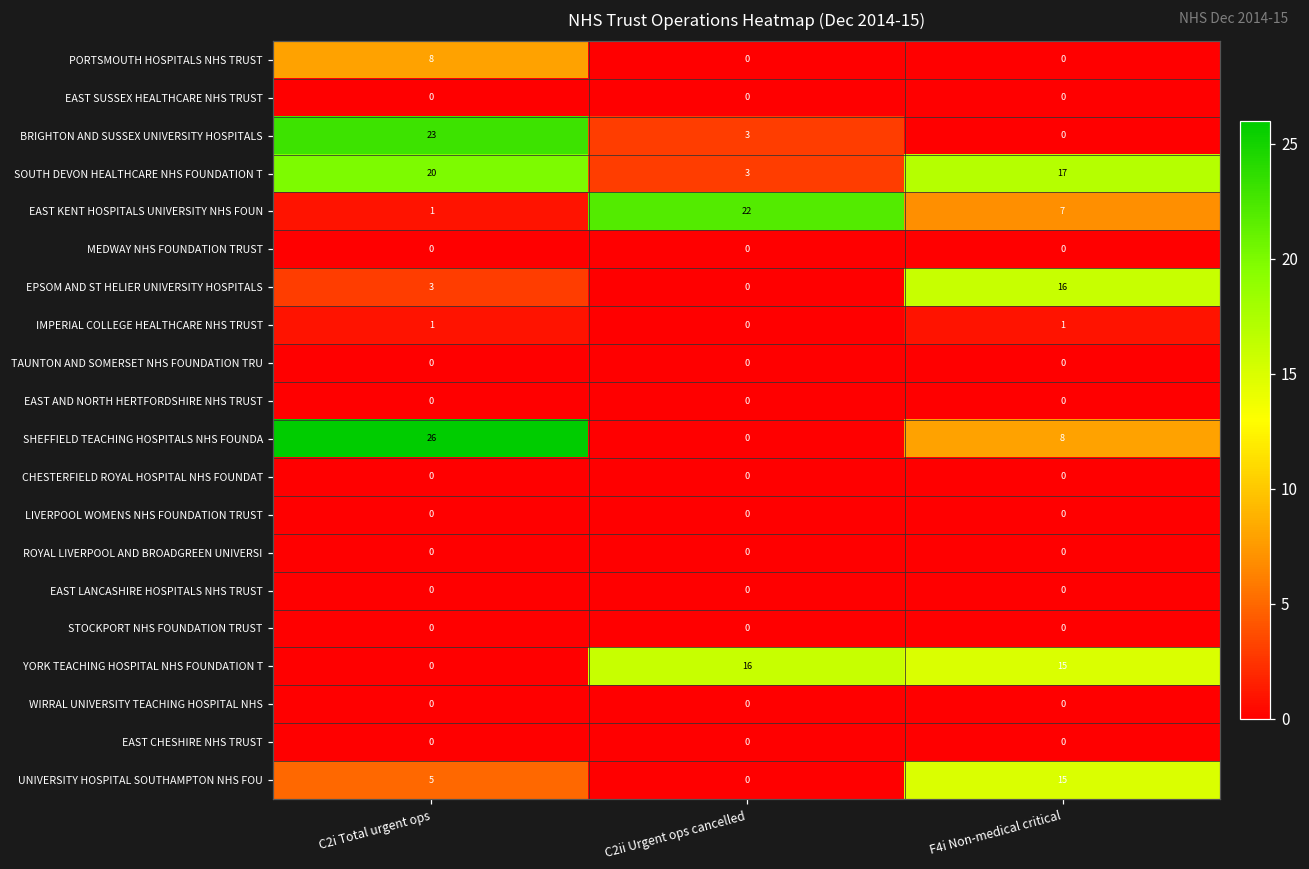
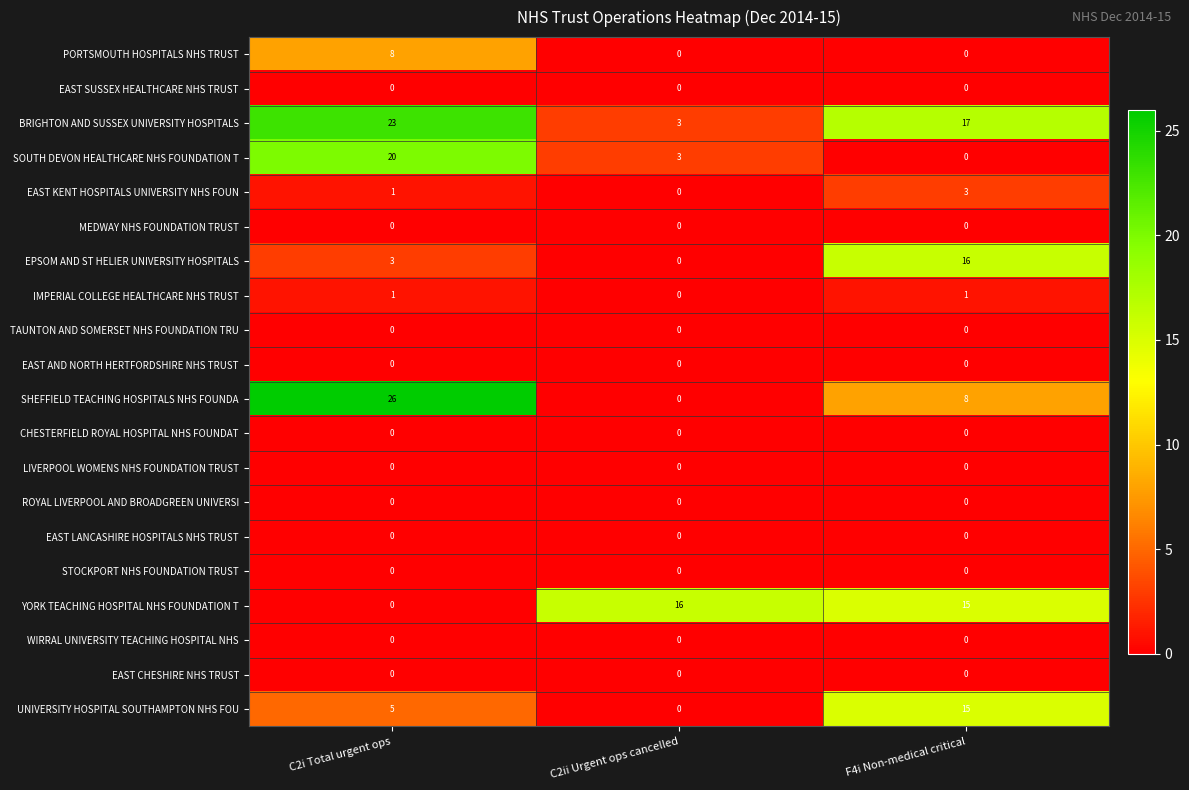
BRIGHTON AND SUSSEX UNIVERSITY HOSPITALS, F4i Non-medical critical: 0 -> 17
SOUTH DEVON HEALTHCARE NHS FOUNDATION T, F4i Non-medical critical: 17 -> 0
EAST KENT HOSPITALS UNIVERSITY NHS FOUN, C2ii Urgent ops cancelled: 22 -> 0
EAST KENT HOSPITALS UNIVERSITY NHS FOUN, F4i Non-medical critical: 7 -> 3
